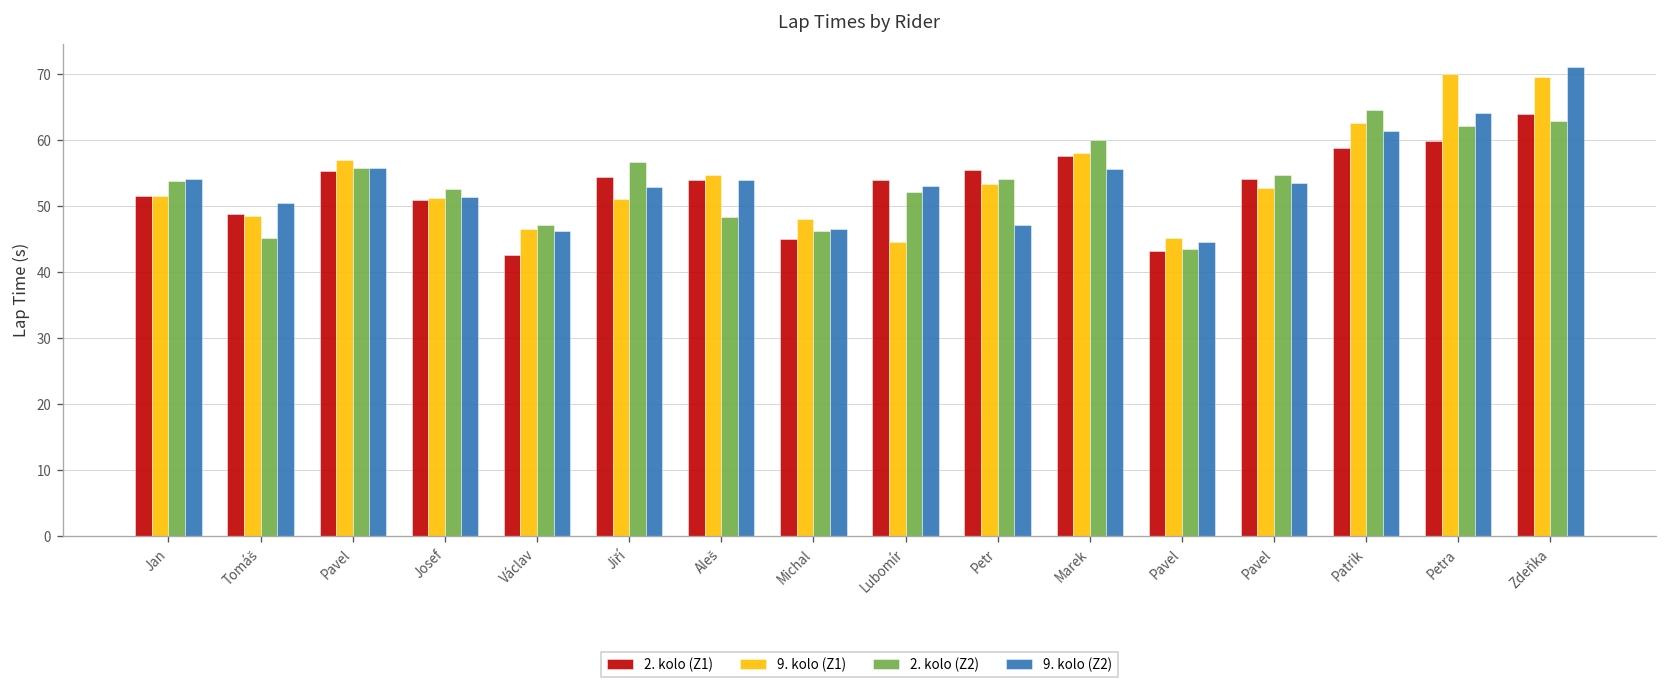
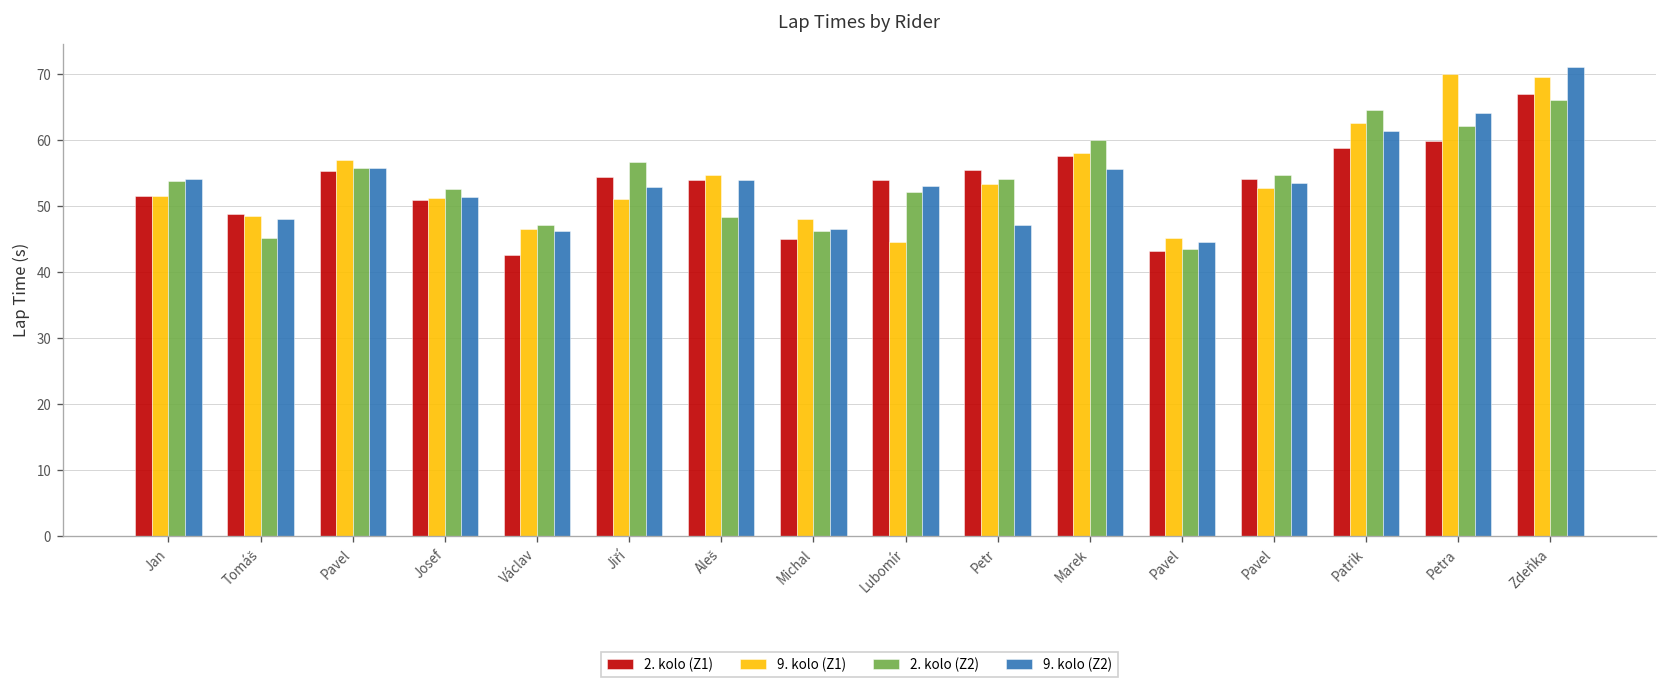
9. kolo (Z2), Tomáš: 50 -> 48
2. kolo (Z1), Zdeňka: 64 -> 67
2. kolo (Z2), Zdeňka: 63 -> 66
